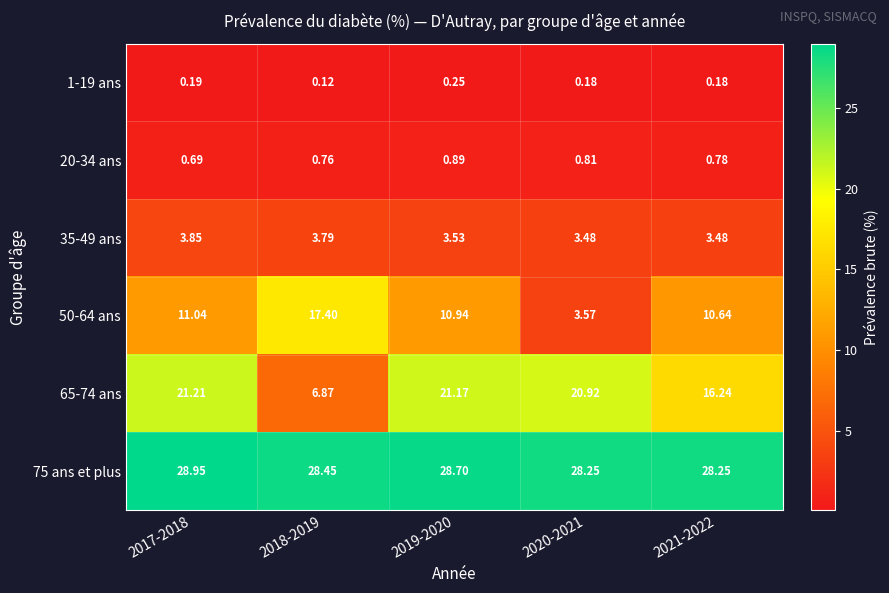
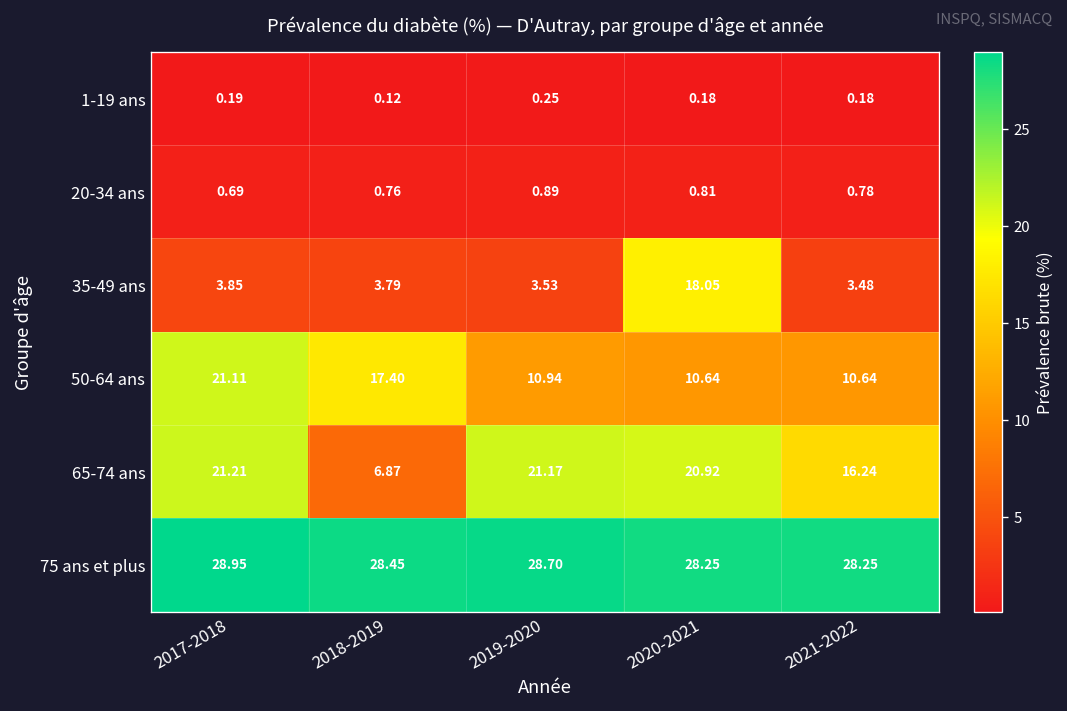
35-49 ans, 2020-2021: 3.48 -> 18.05
50-64 ans, 2017-2018: 11.04 -> 21.11
50-64 ans, 2020-2021: 3.57 -> 10.64
